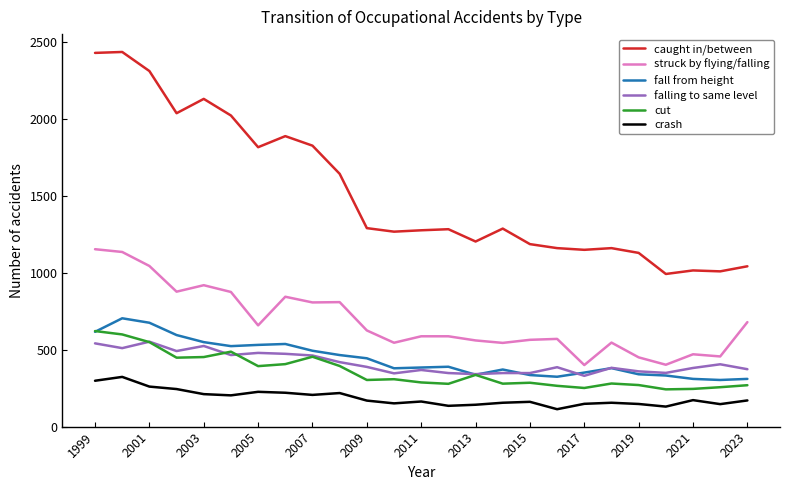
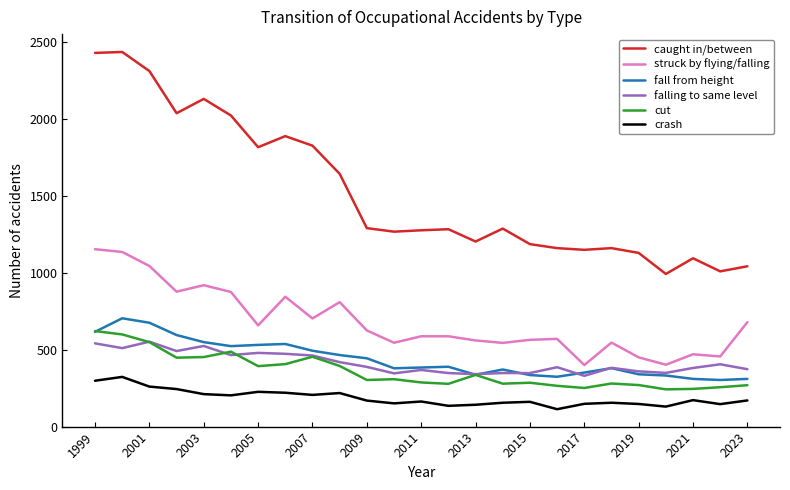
struck by flying/falling, 2007: 810 -> 700
caught in/between, 2021: 1020 -> 1090
